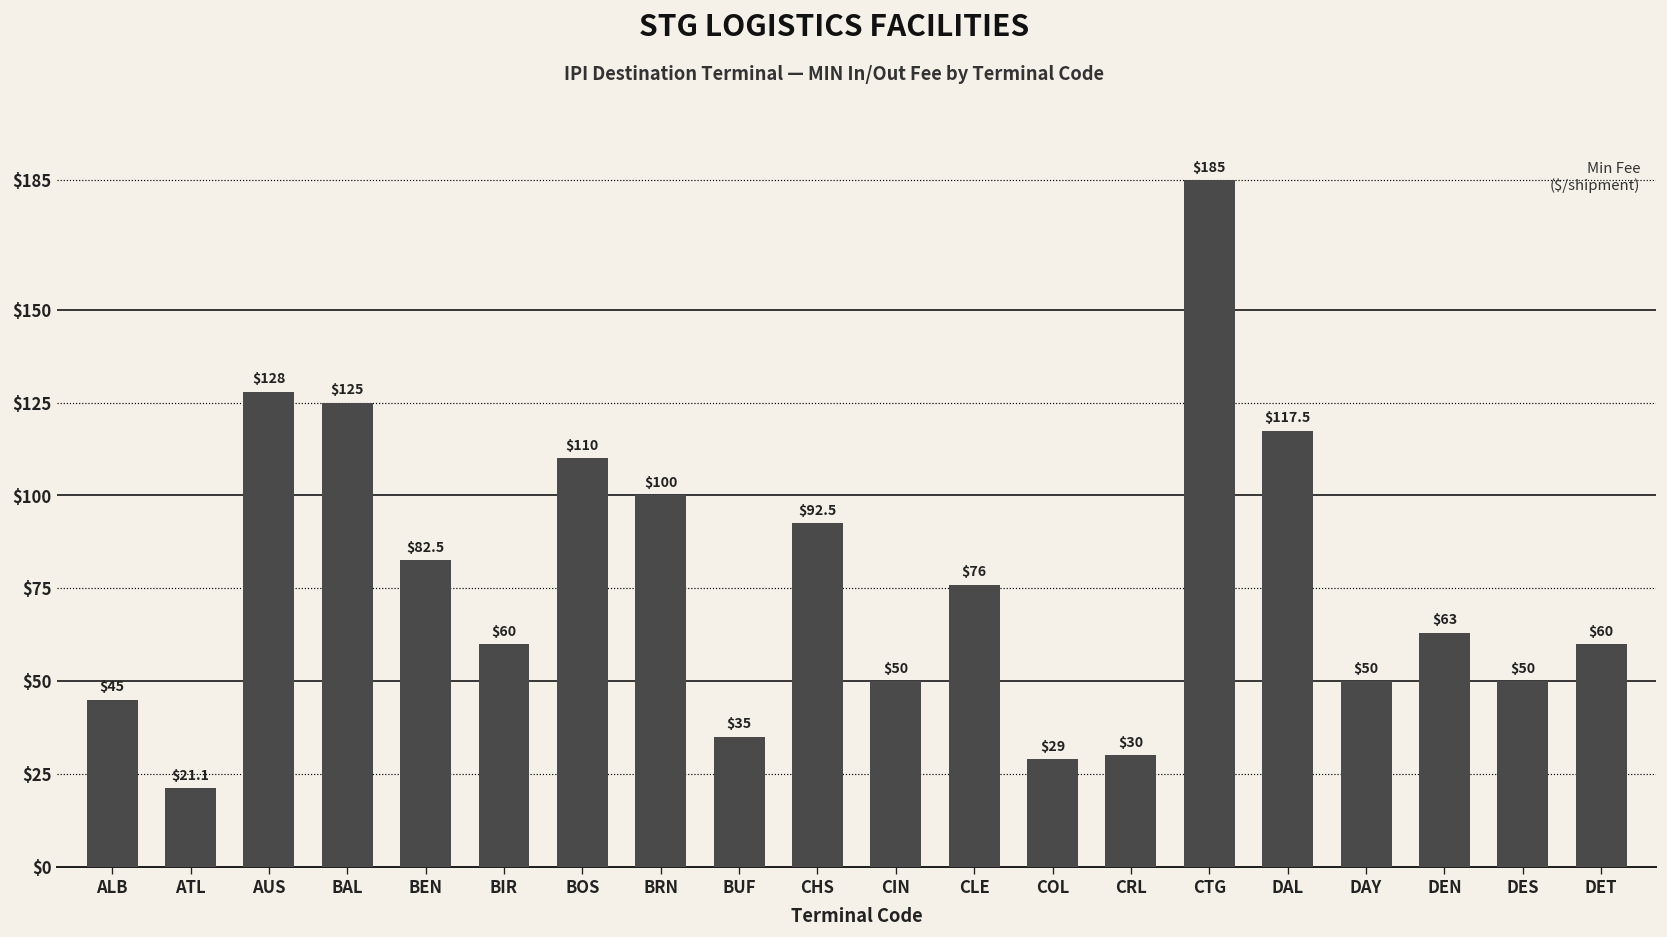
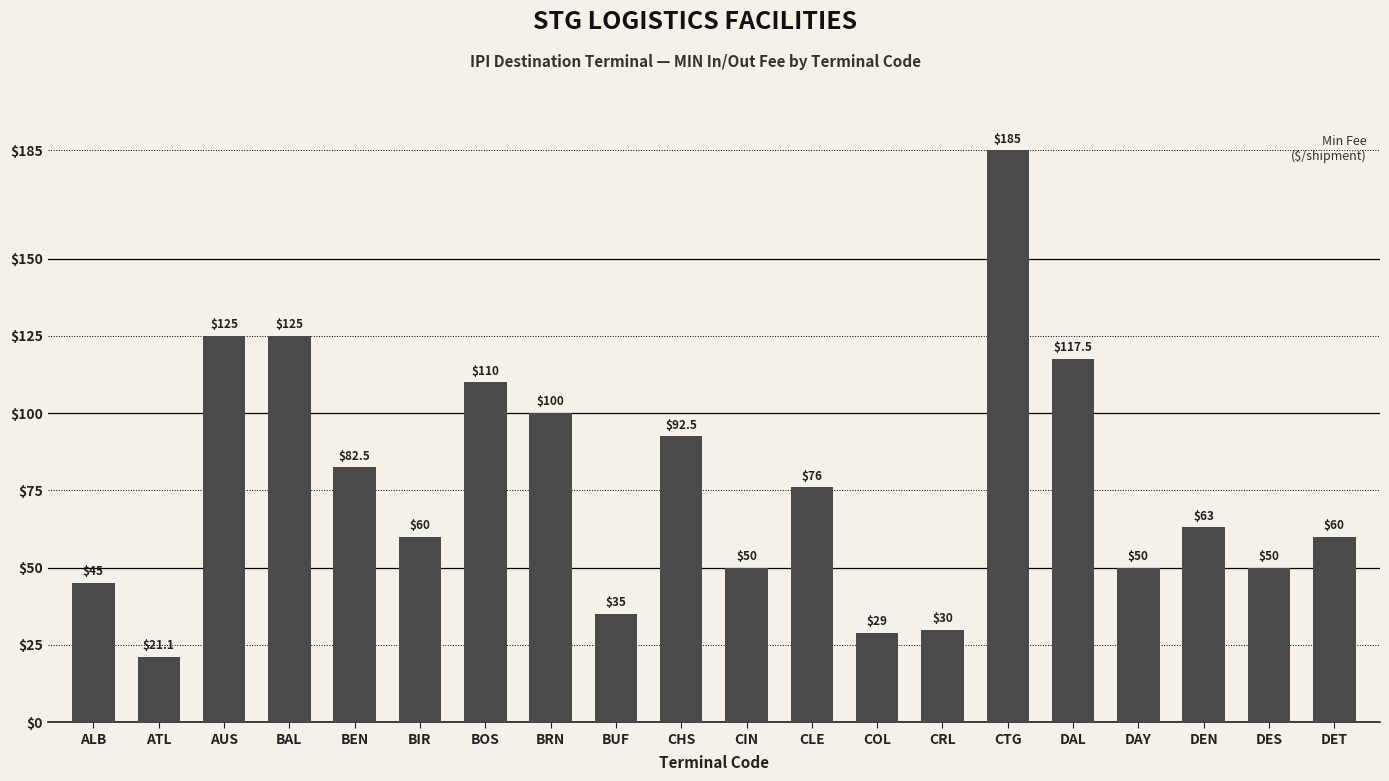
AUS: $128 -> $125
